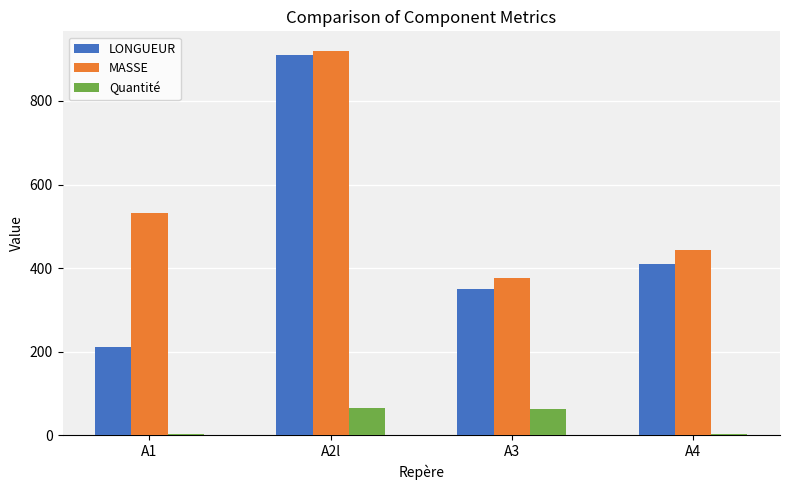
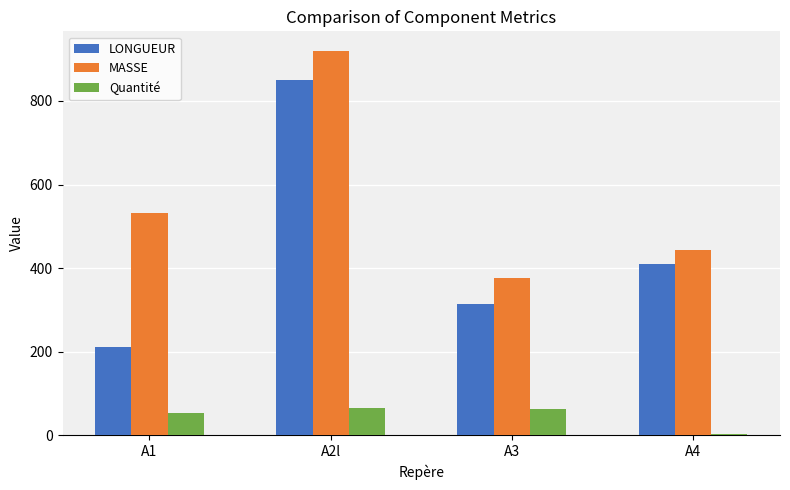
Quantité, A1: 0 -> 50
LONGUEUR, A2l: 910 -> 850
LONGUEUR, A3: 350 -> 310
